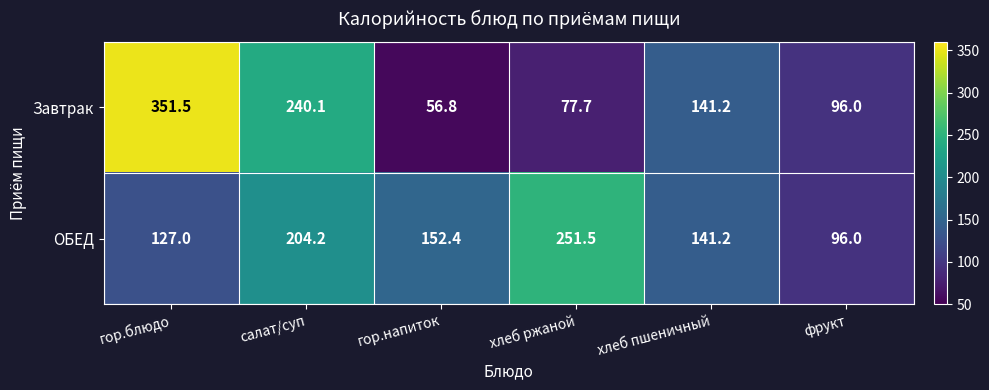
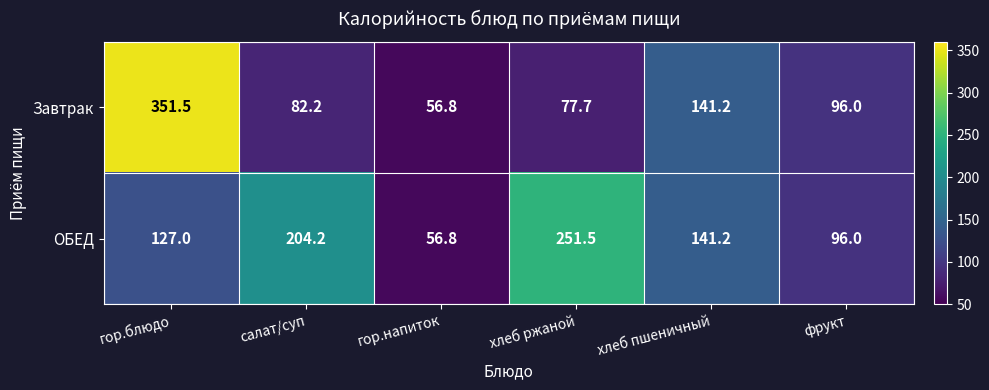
Завтрак, салат/суп: 240.1 -> 82.2
ОБЕД, гор.напиток: 152.4 -> 56.8
